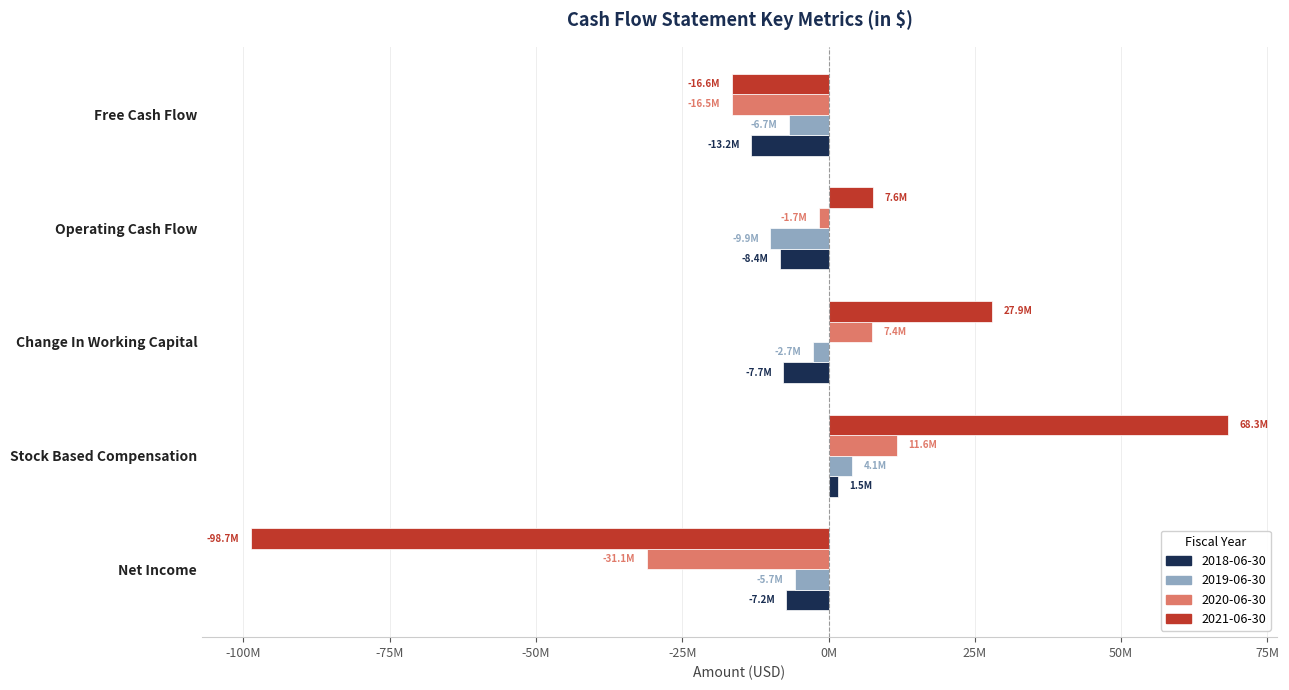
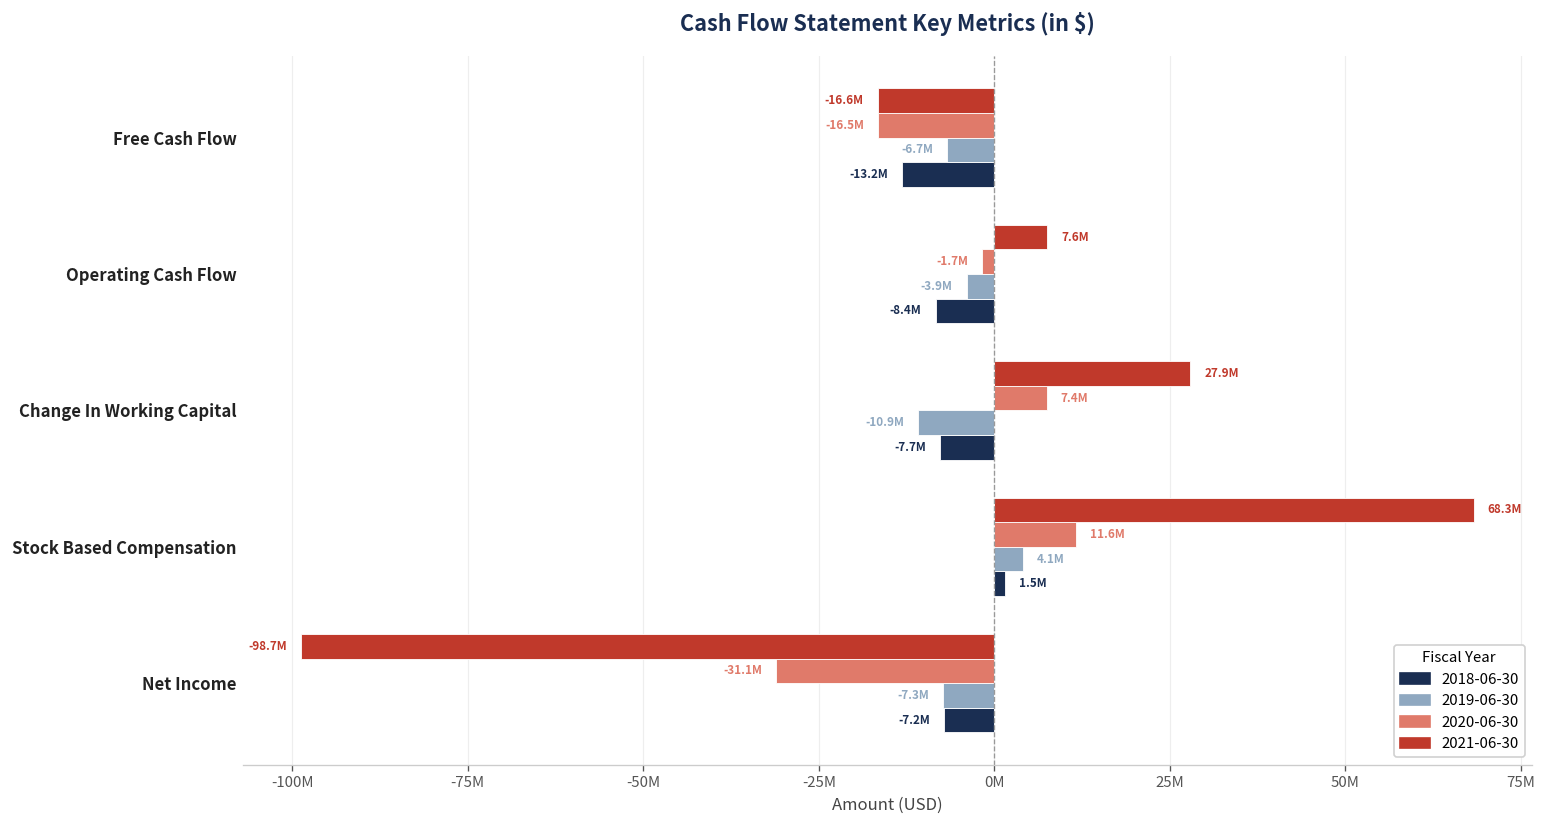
2019-06-30, Operating Cash Flow: -9.9M -> -3.9M
2019-06-30, Change In Working Capital: -2.7M -> -10.9M
2019-06-30, Net Income: -5.7M -> -7.3M
